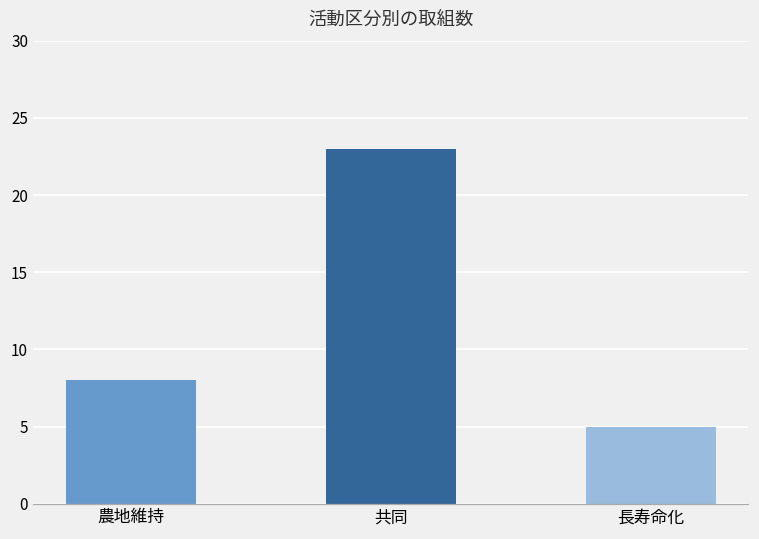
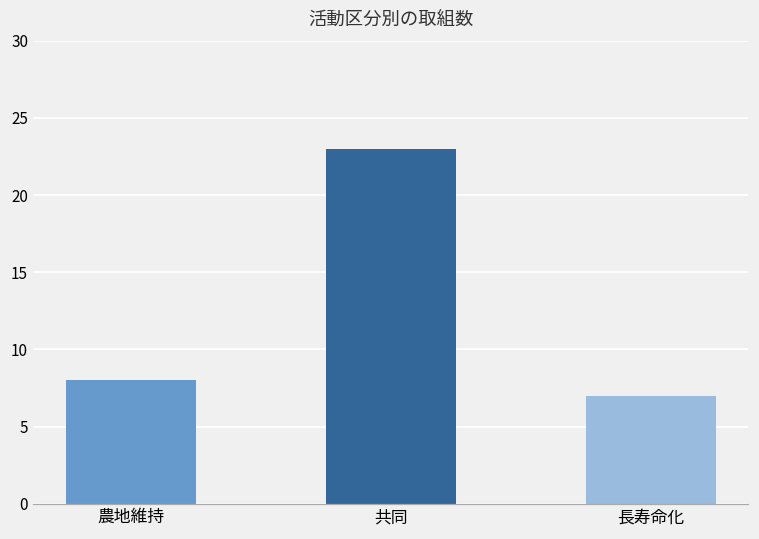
長寿命化: 5 -> 7
